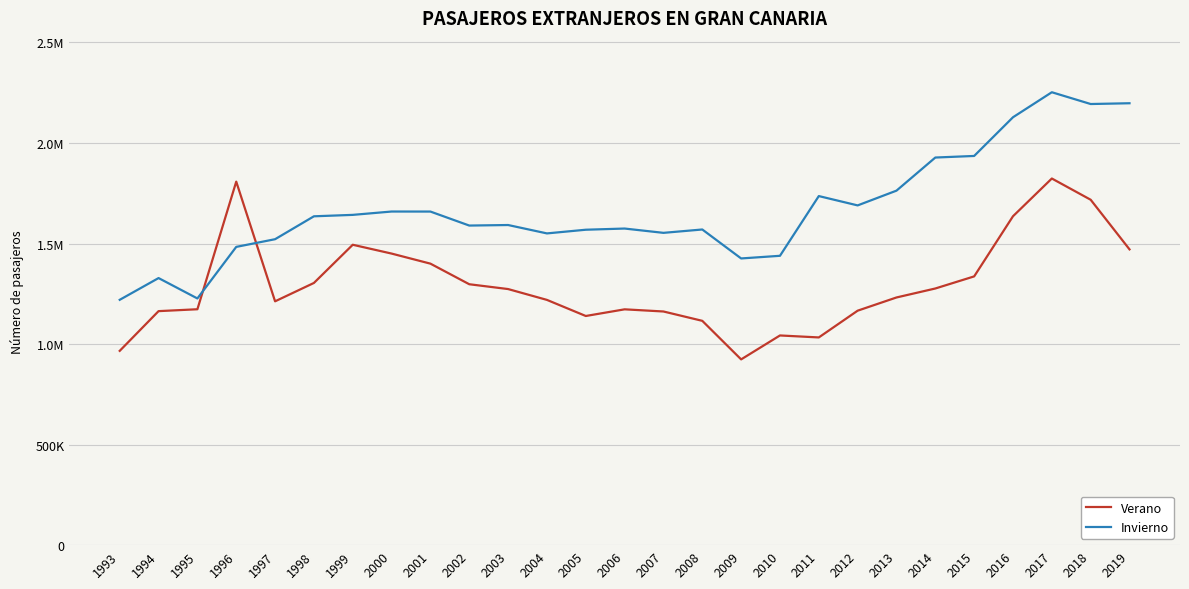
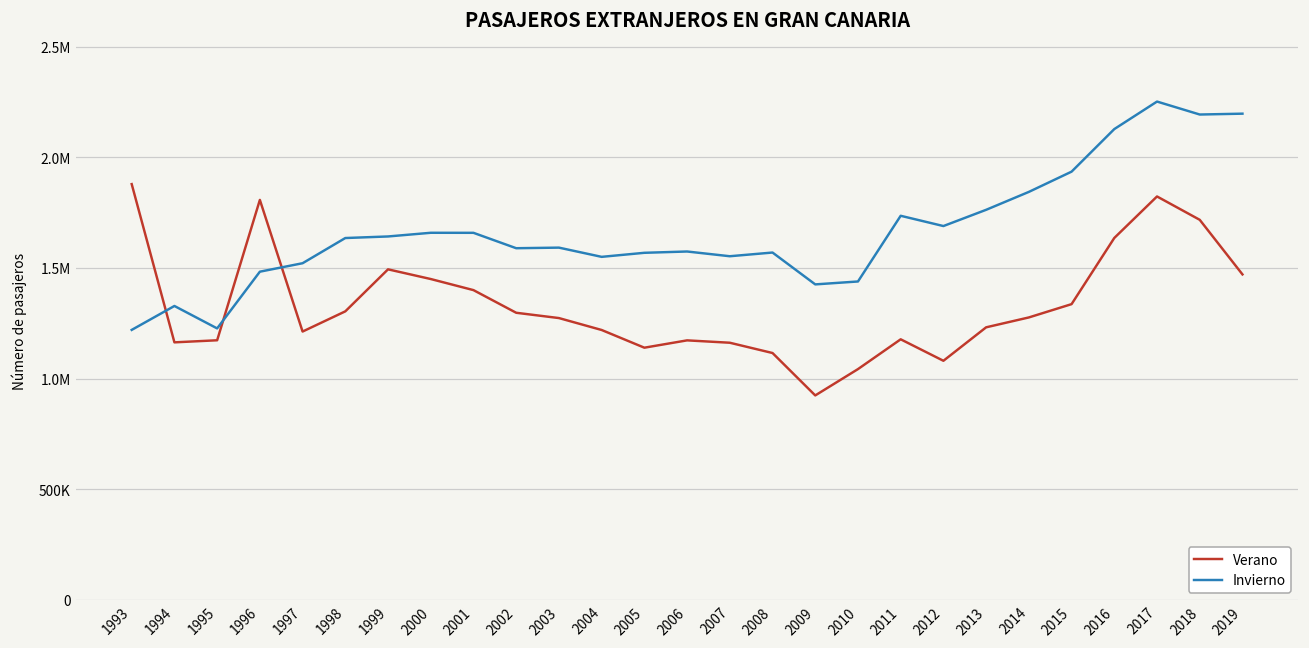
Verano, 1993: 970000 -> 1880000
Verano, 2011: 1030000 -> 1180000
Verano, 2012: 1170000 -> 1080000
Invierno, 2014: 1930000 -> 1840000
